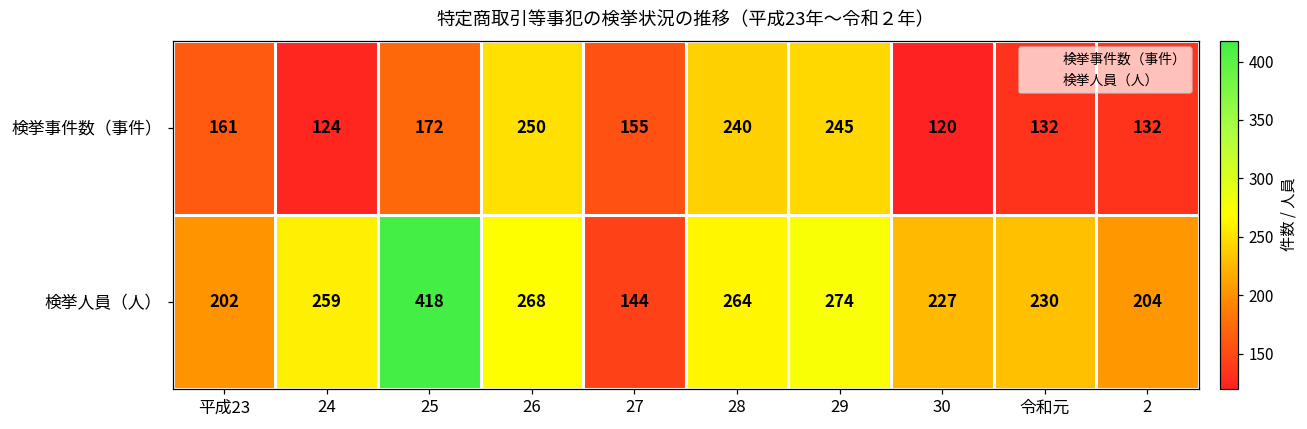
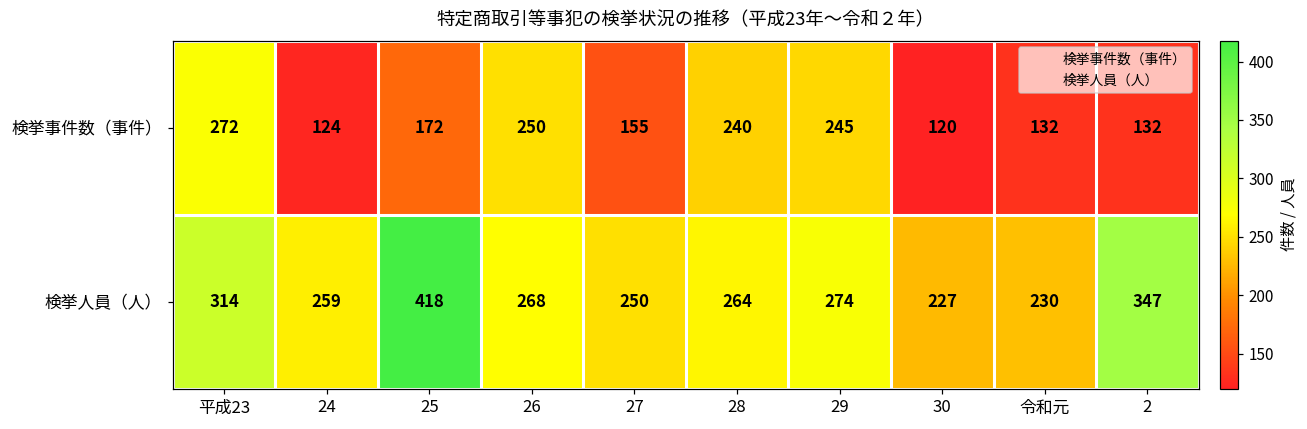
検挙事件数（事件）, 平成23: 161 -> 272
検挙人員（人）, 平成23: 202 -> 314
検挙人員（人）, 27: 144 -> 250
検挙人員（人）, 2: 204 -> 347
